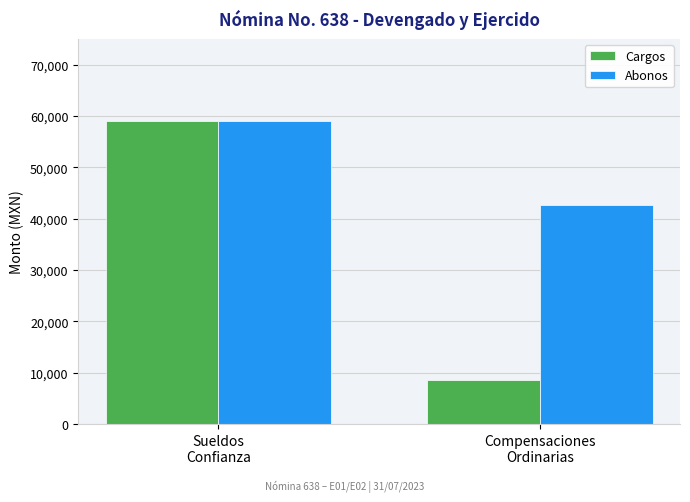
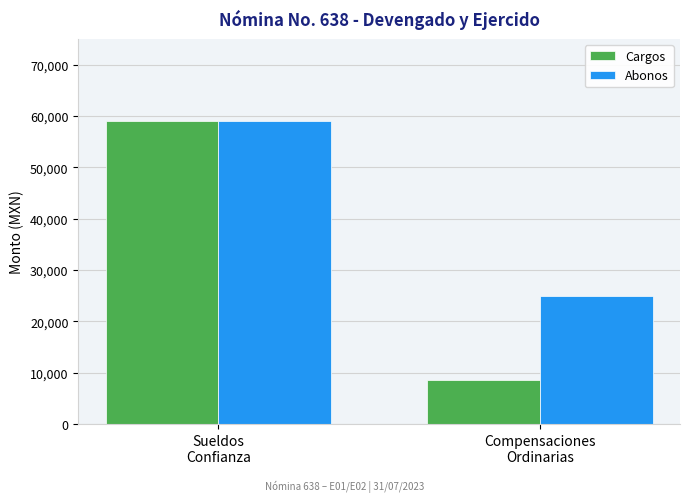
Abonos, Compensaciones Ordinarias: 43,000 -> 25,000
